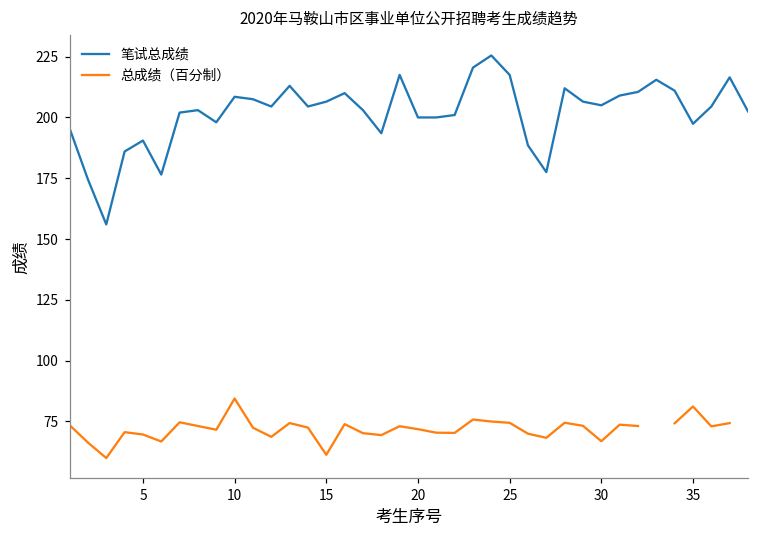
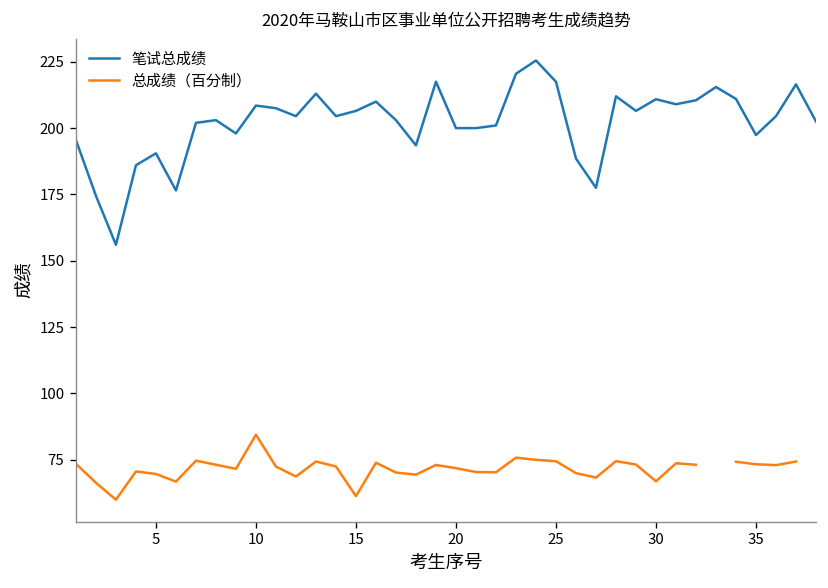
笔试总成绩, 30: 205 -> 211
总成绩（百分制）, 35: 81 -> 73
